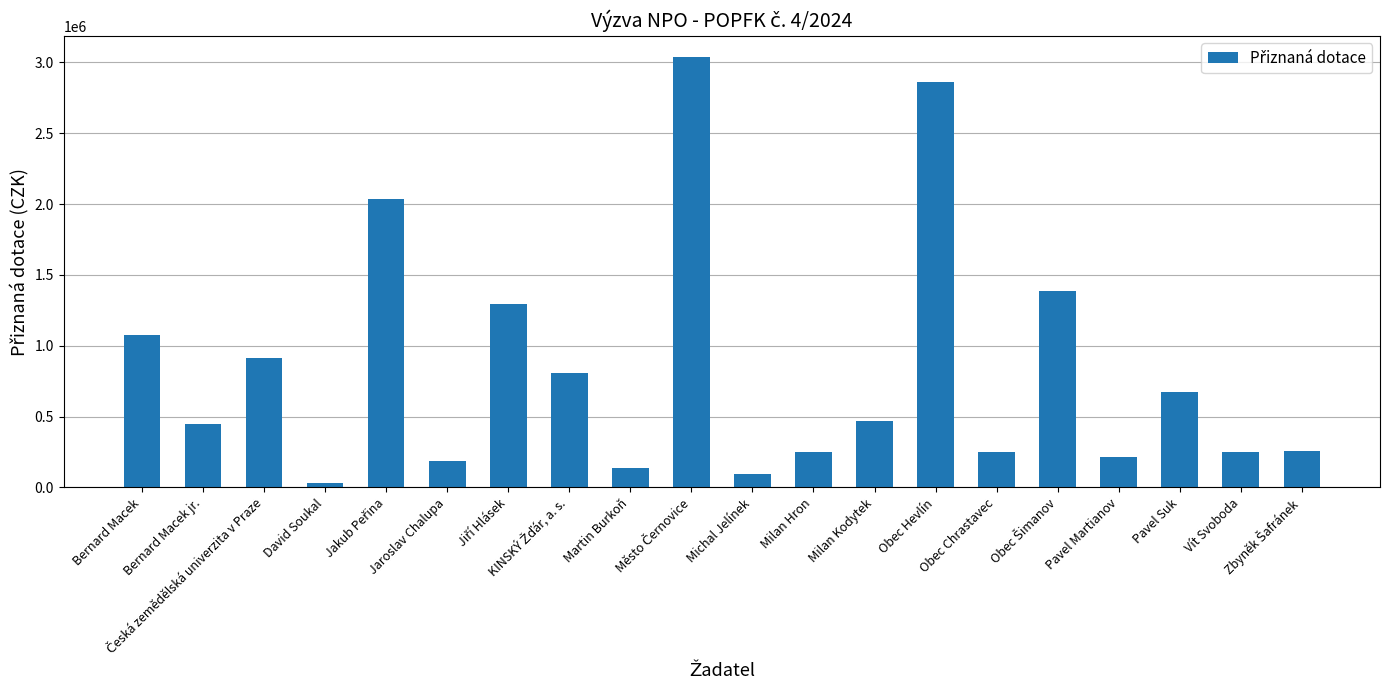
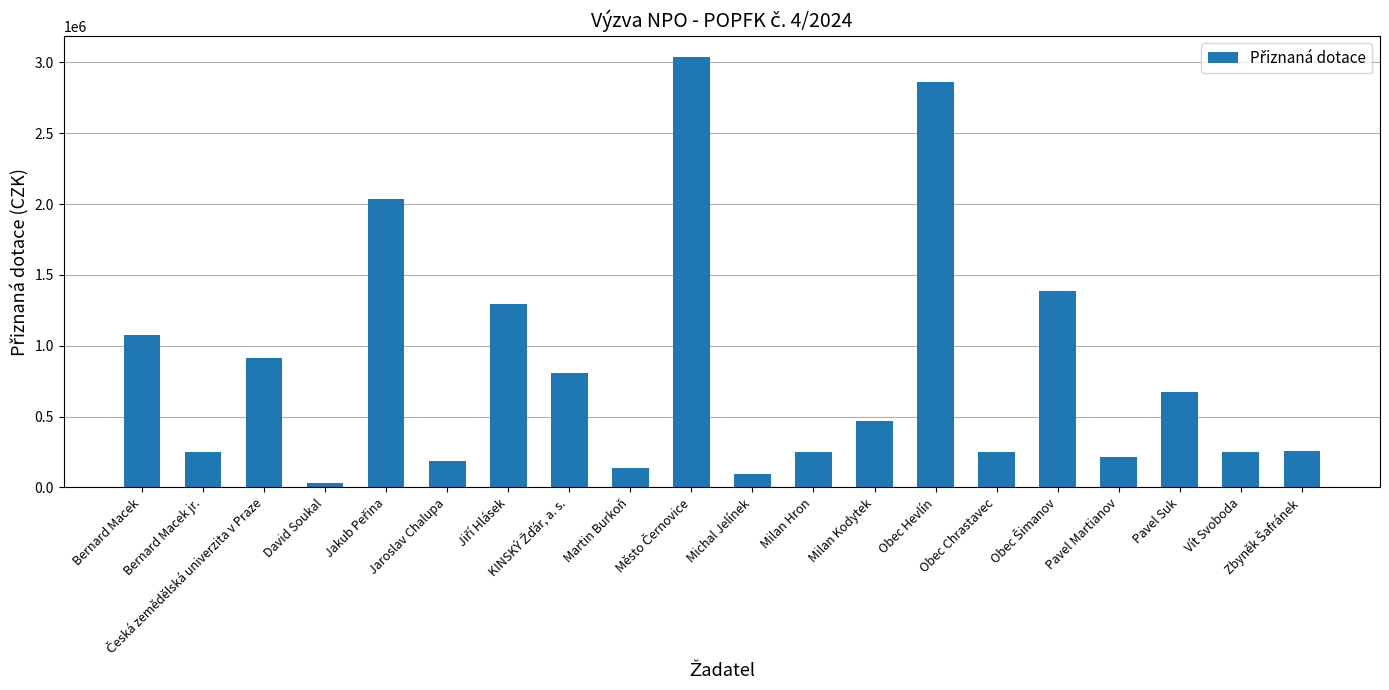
Bernard Macek jr.: 450000 -> 250000
